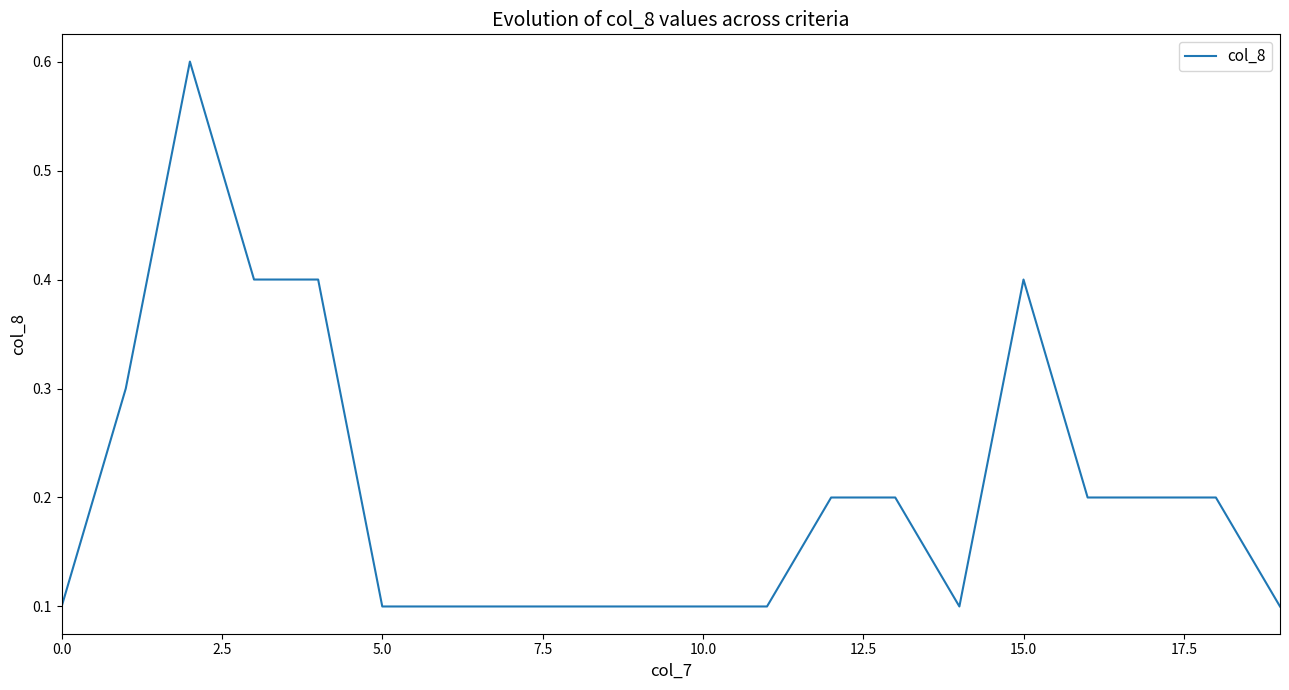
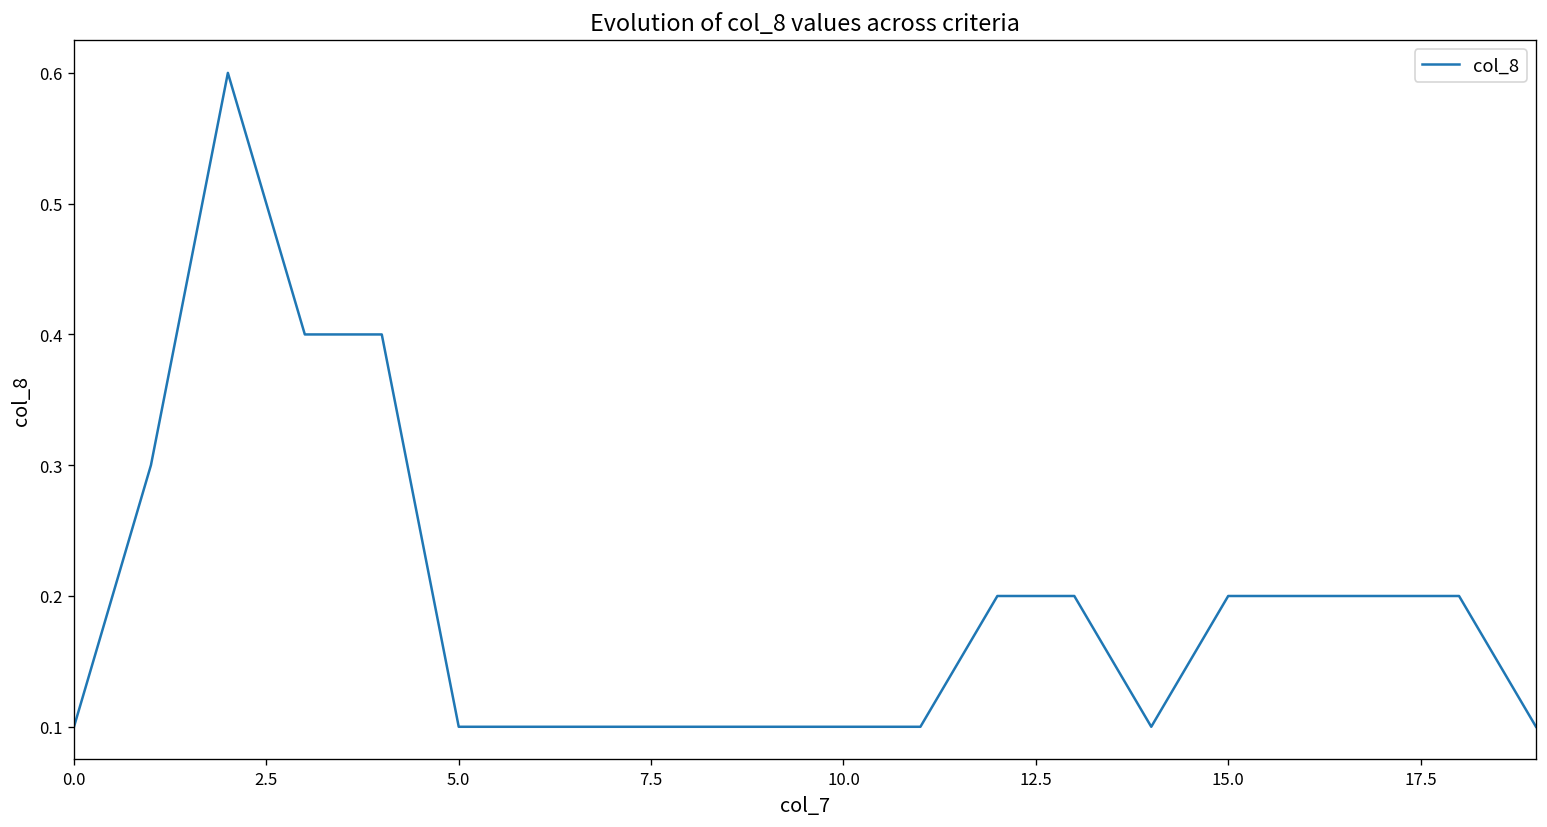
15.0: 0.4 -> 0.2
